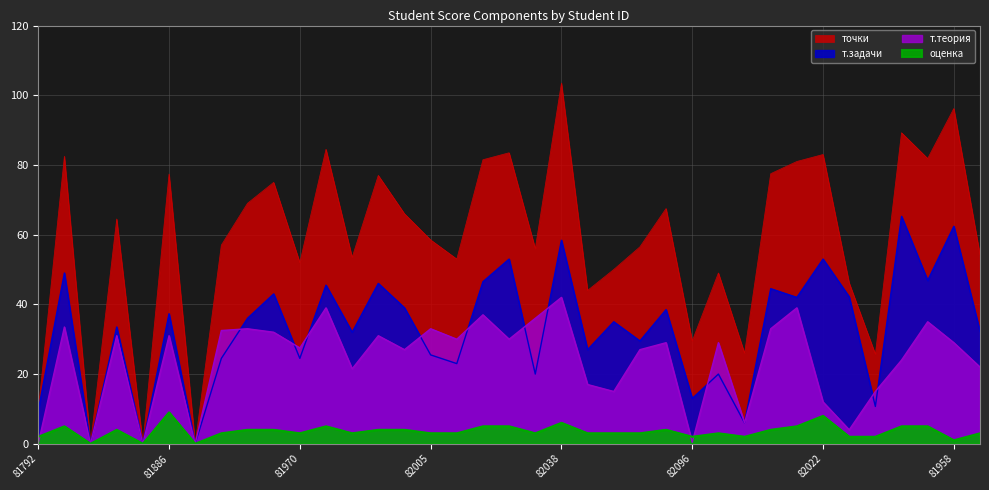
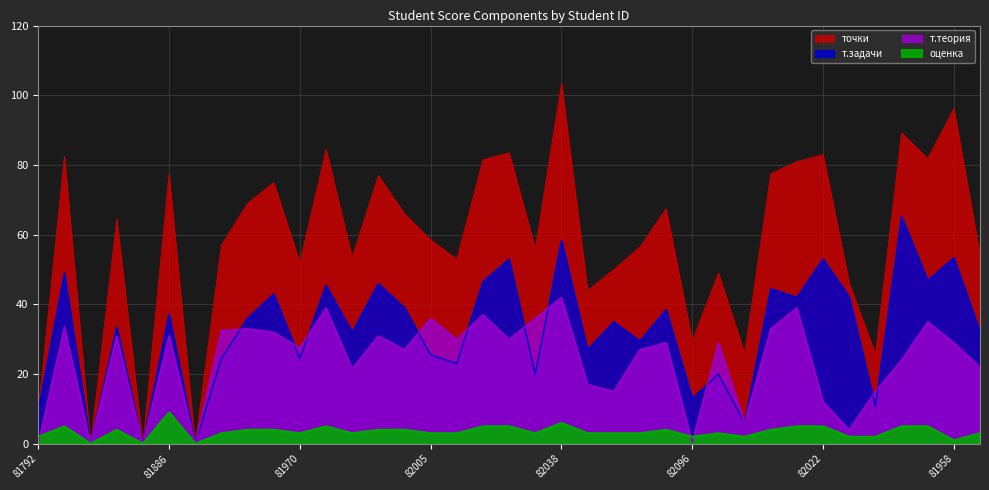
т.теория, 82005: 33 -> 36
оценка, 82022: 8 -> 5
т.задачи, 81958: 62 -> 53
